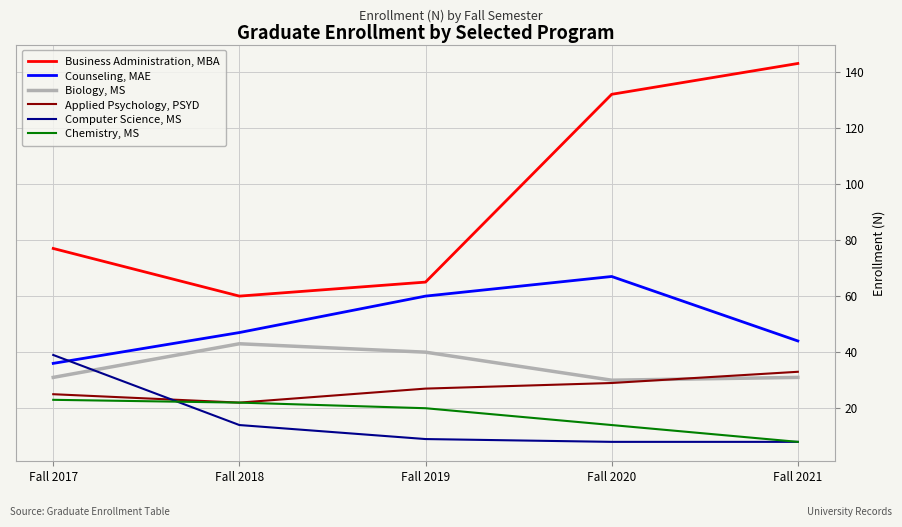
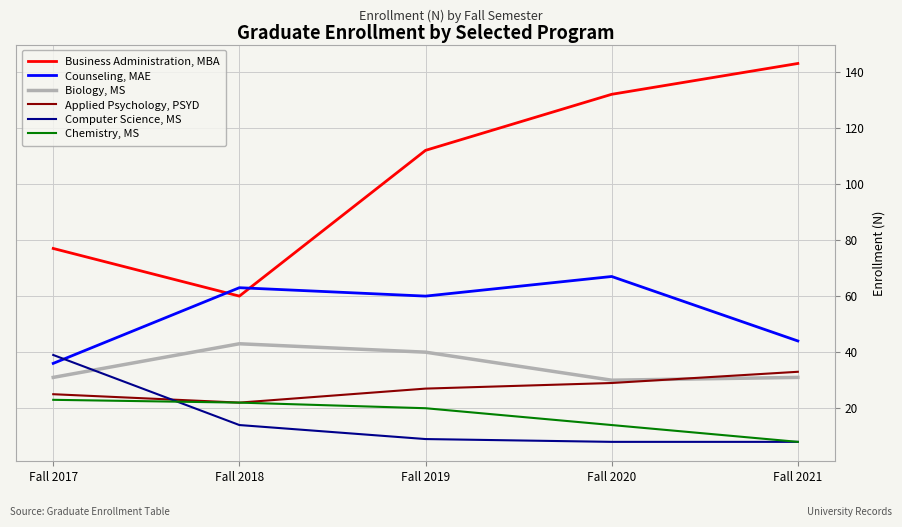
Counseling, MAE, Fall 2018: 47 -> 63
Business Administration, MBA, Fall 2019: 65 -> 112
